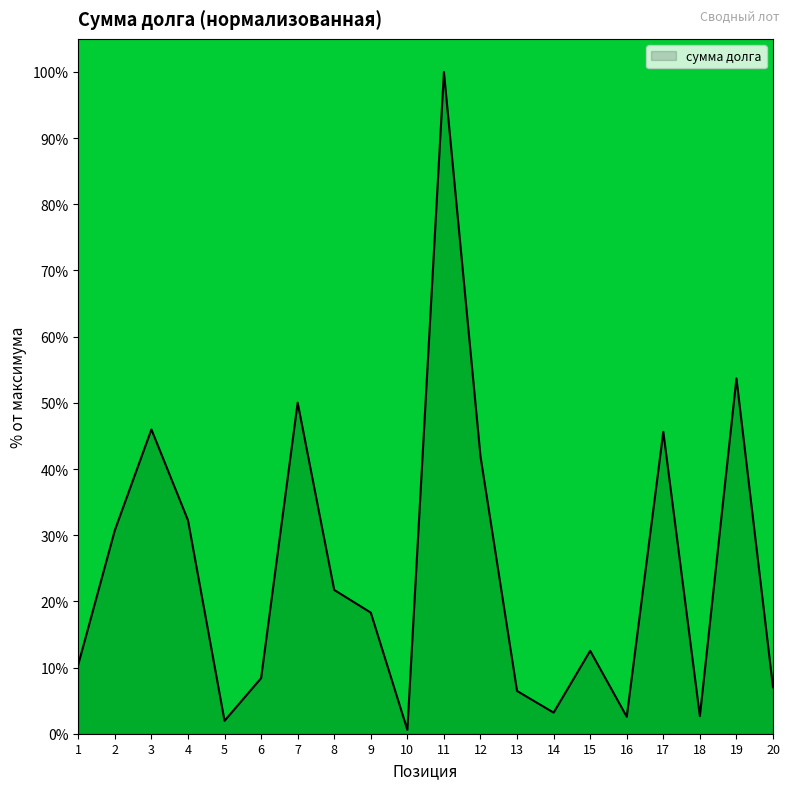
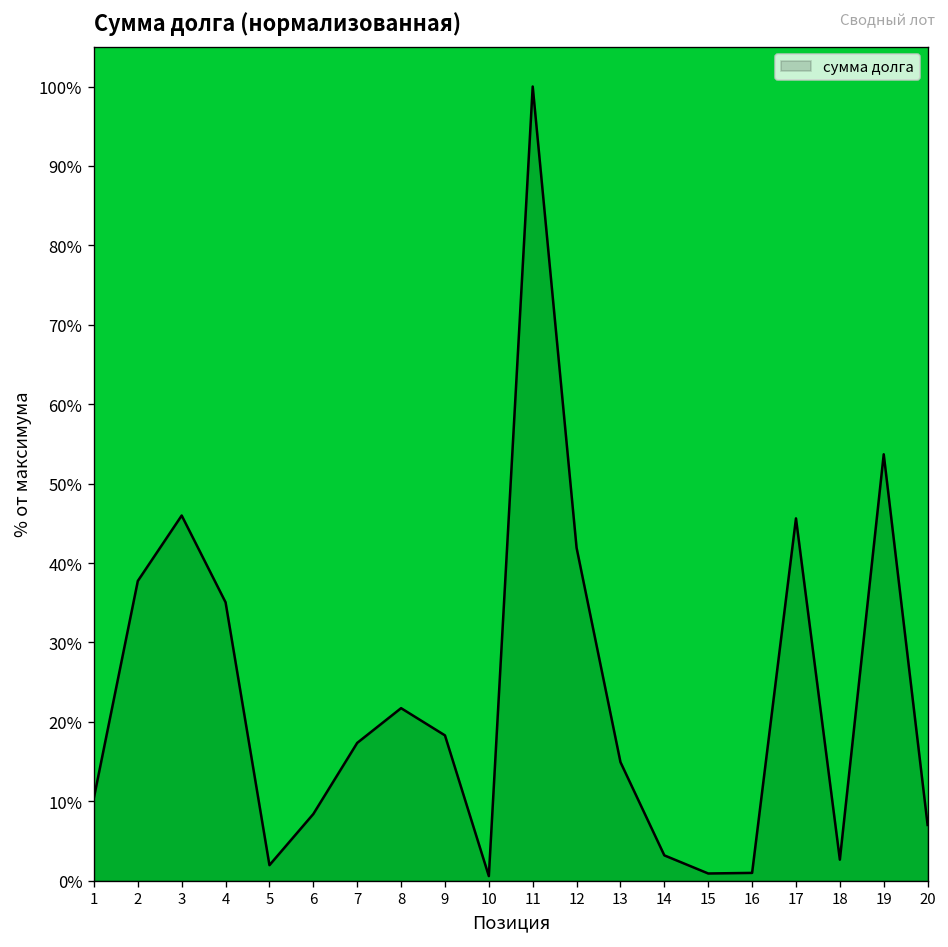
2: 31% -> 38%
4: 32% -> 35%
7: 50% -> 17%
13: 6% -> 15%
15: 13% -> 1%
16: 3% -> 1%
